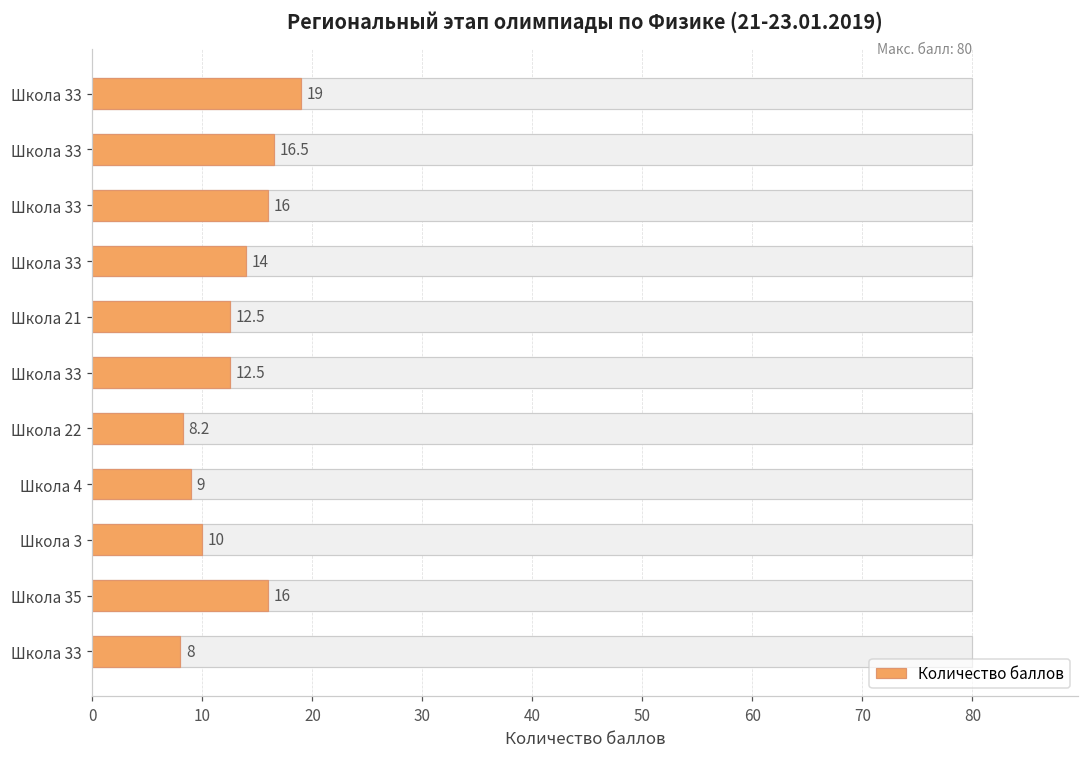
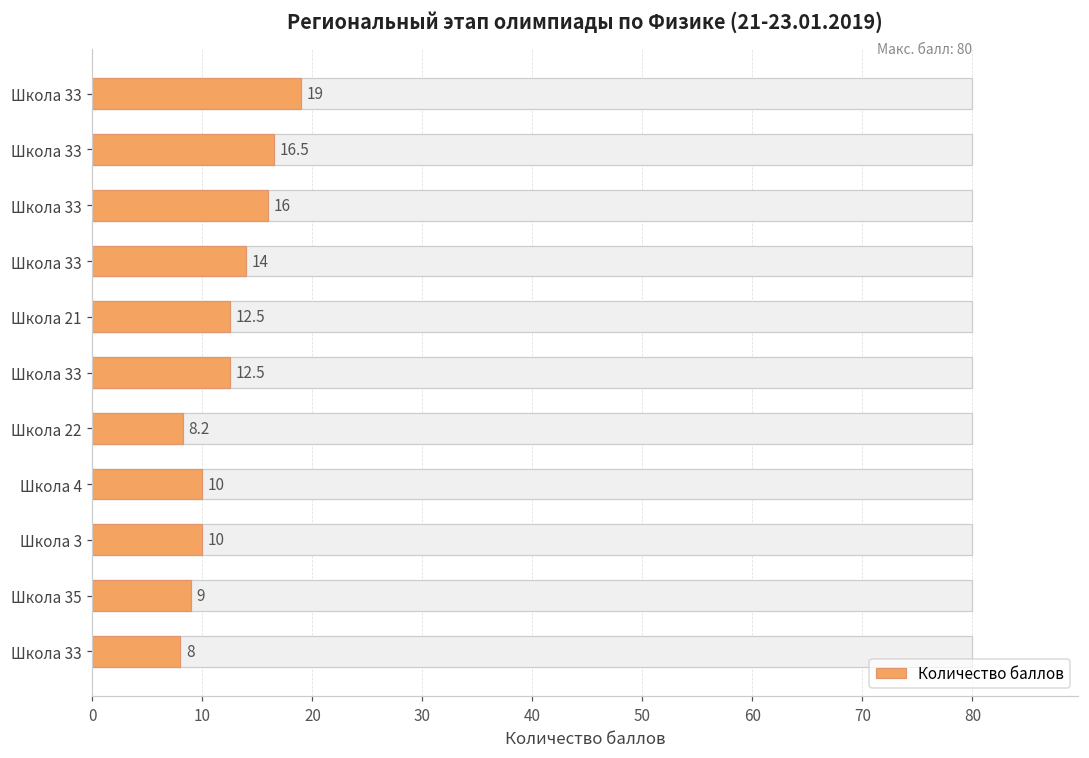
Количество баллов, Школа 4: 9 -> 10
Количество баллов, Школа 35: 16 -> 9
